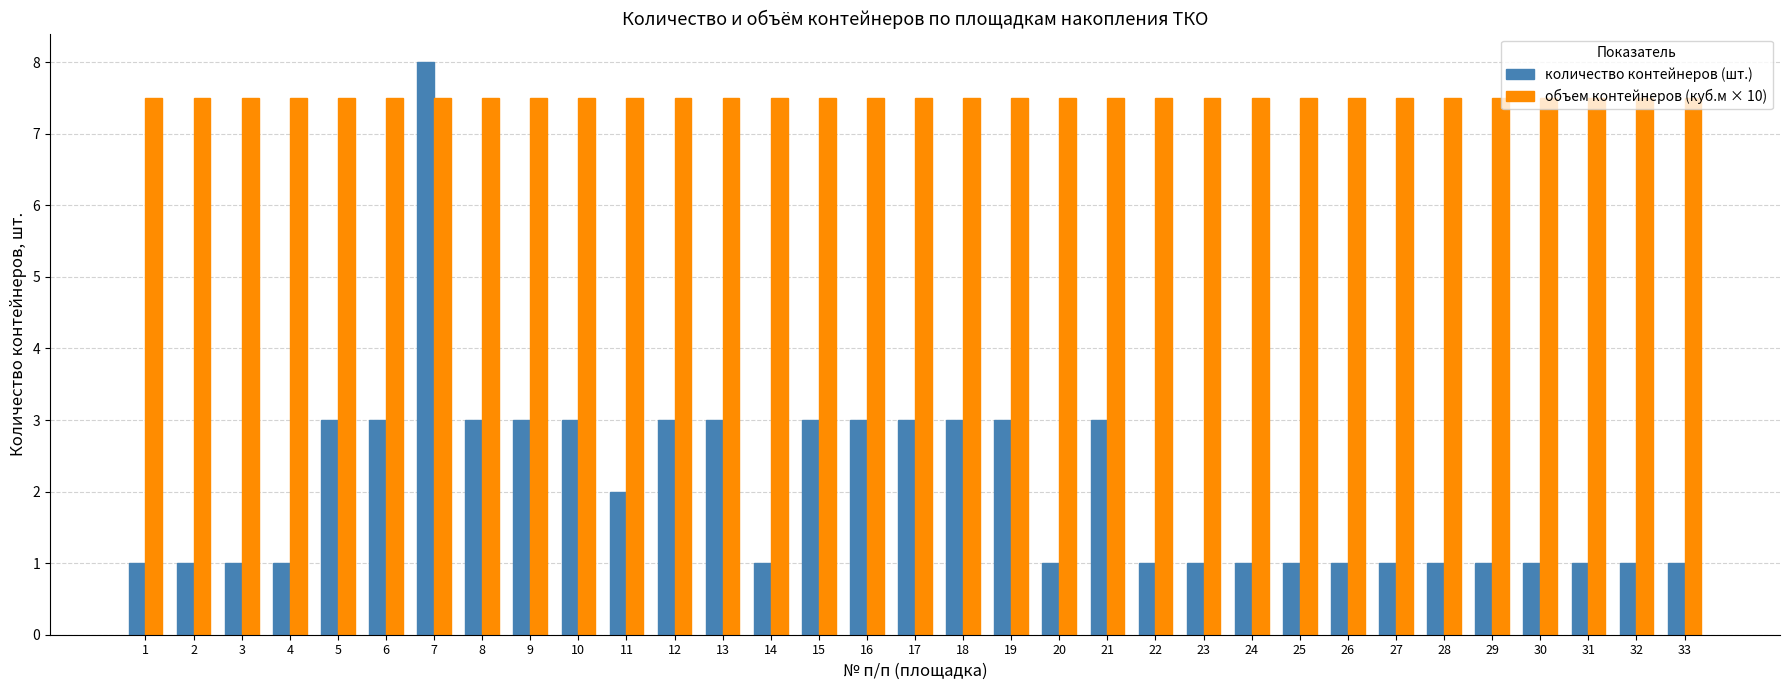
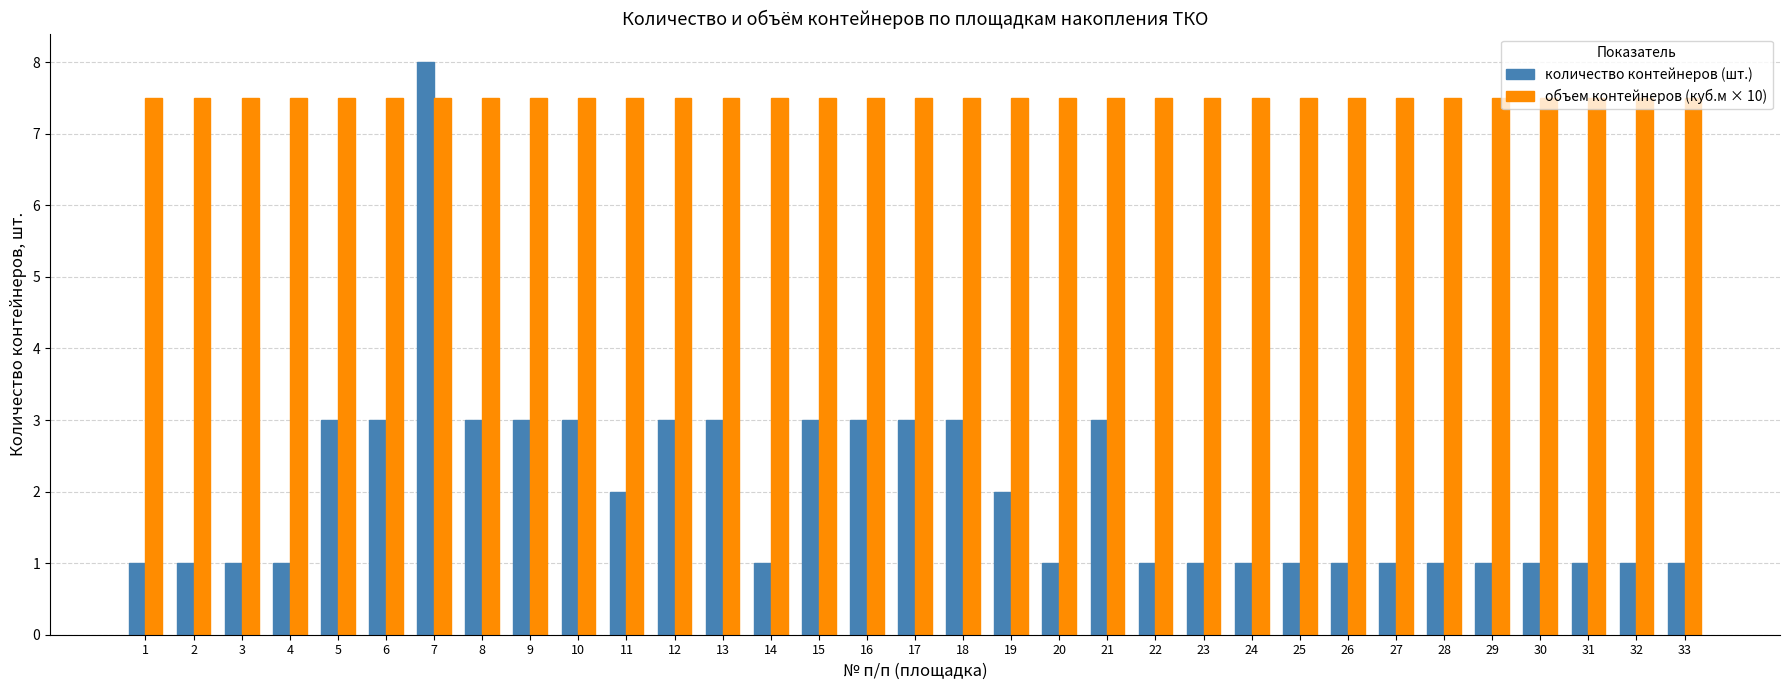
количество контейнеров (шт.), 19: 3 -> 2
